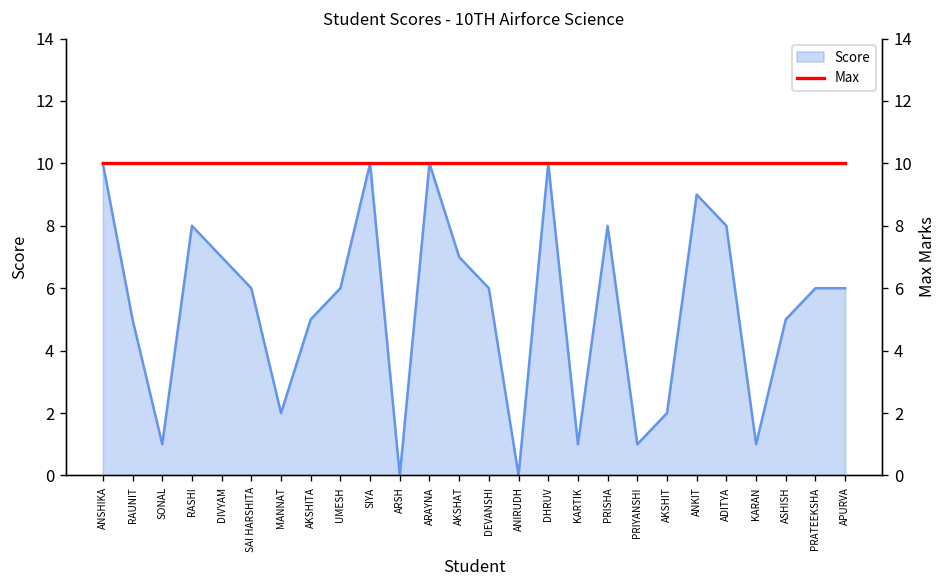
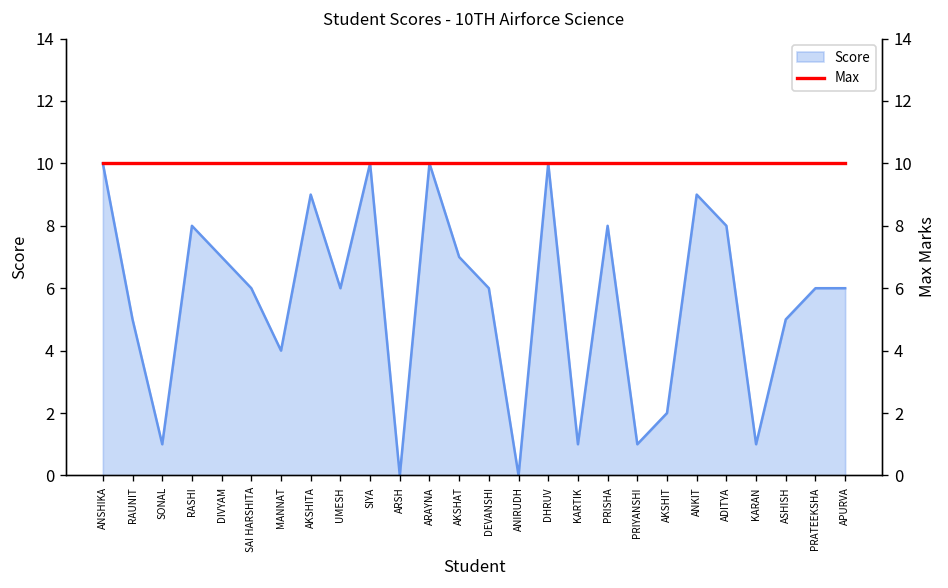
Score, MANNAT: 2 -> 4
Score, AKSHITA: 5 -> 9
